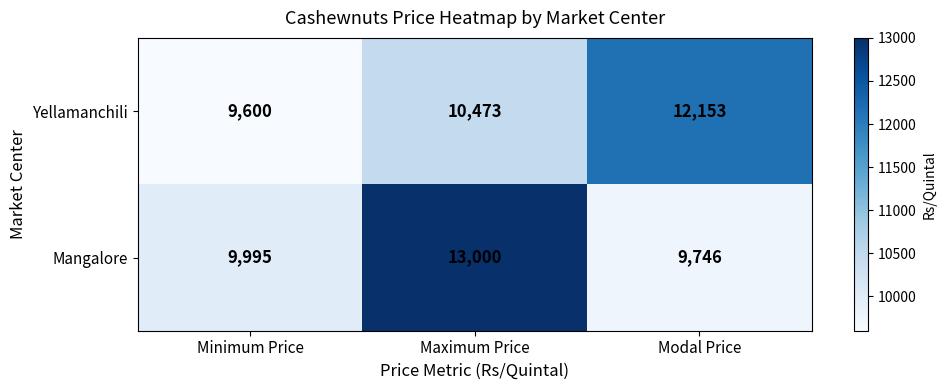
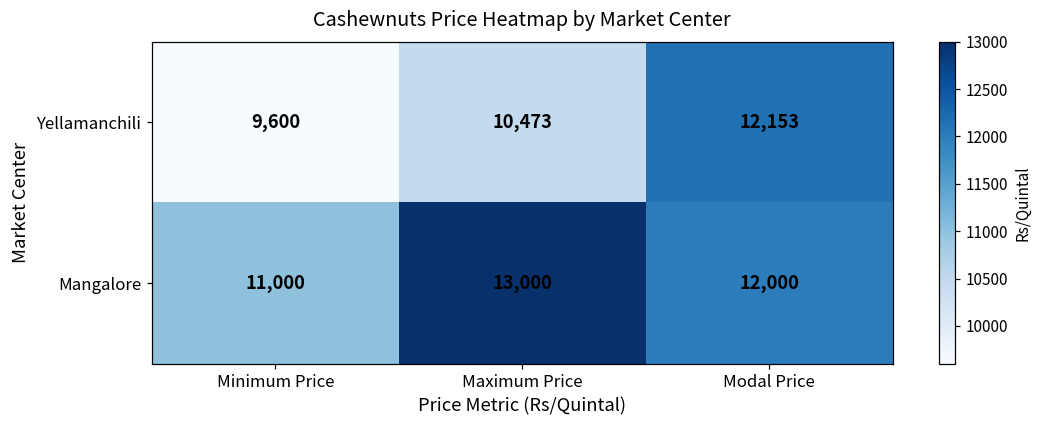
Mangalore, Minimum Price: 9,995 -> 11,000
Mangalore, Modal Price: 9,746 -> 12,000
